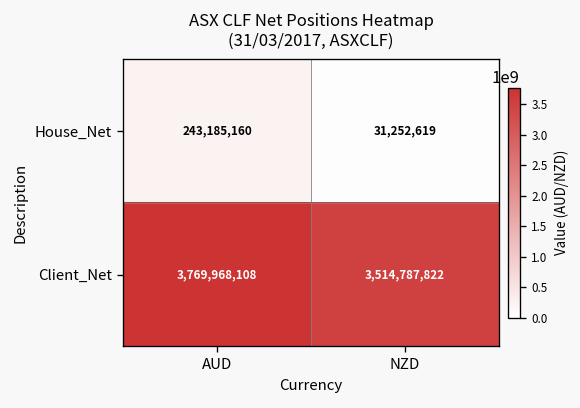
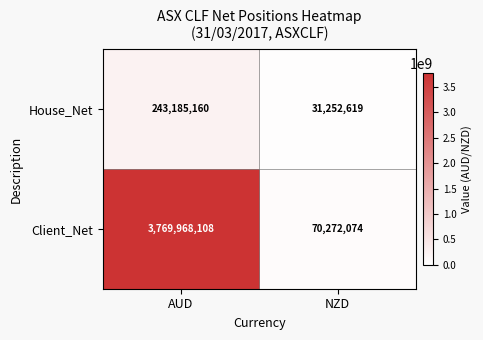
Client_Net, NZD: 3,514,787,822 -> 70,272,074
